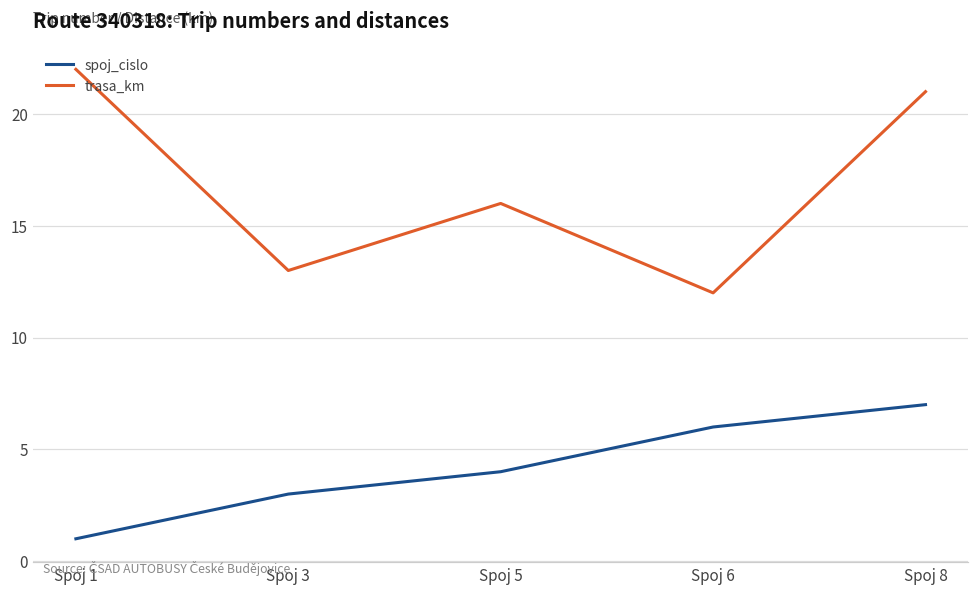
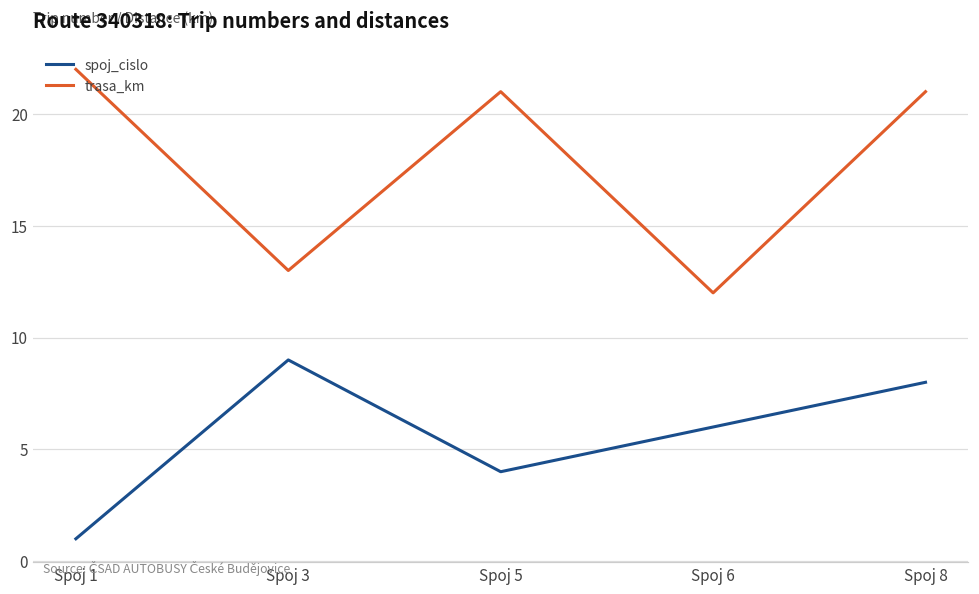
spoj_cislo, Spoj 3: 3 -> 9
trasa_km, Spoj 5: 16 -> 21
spoj_cislo, Spoj 8: 7 -> 8
